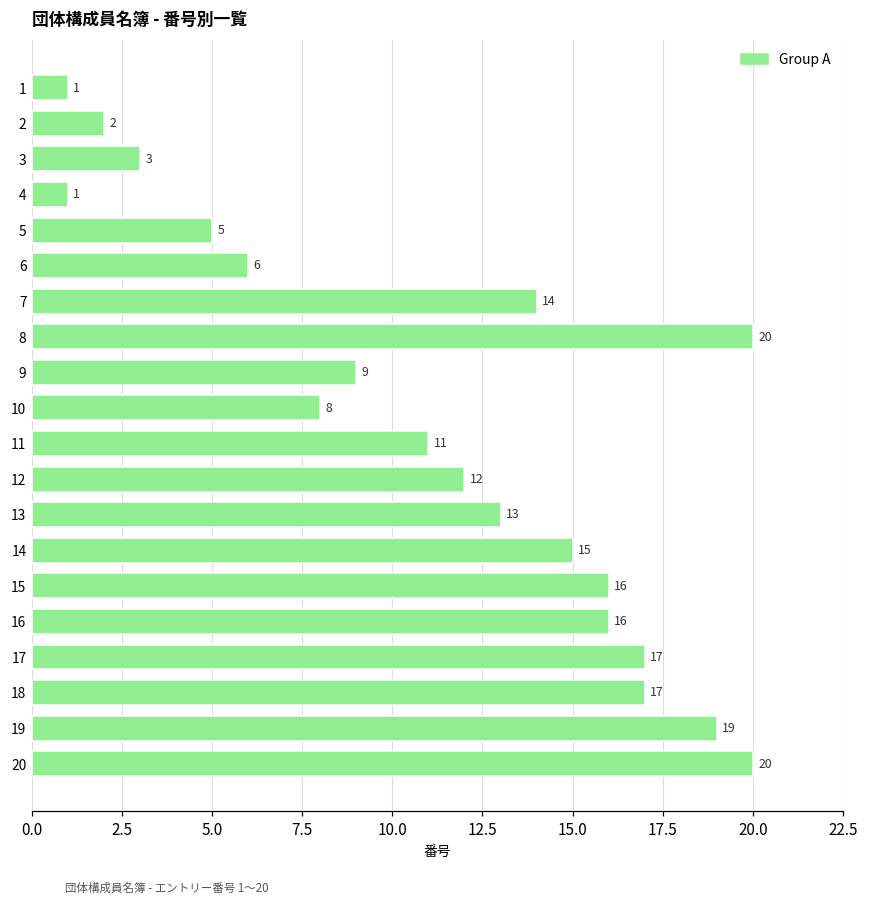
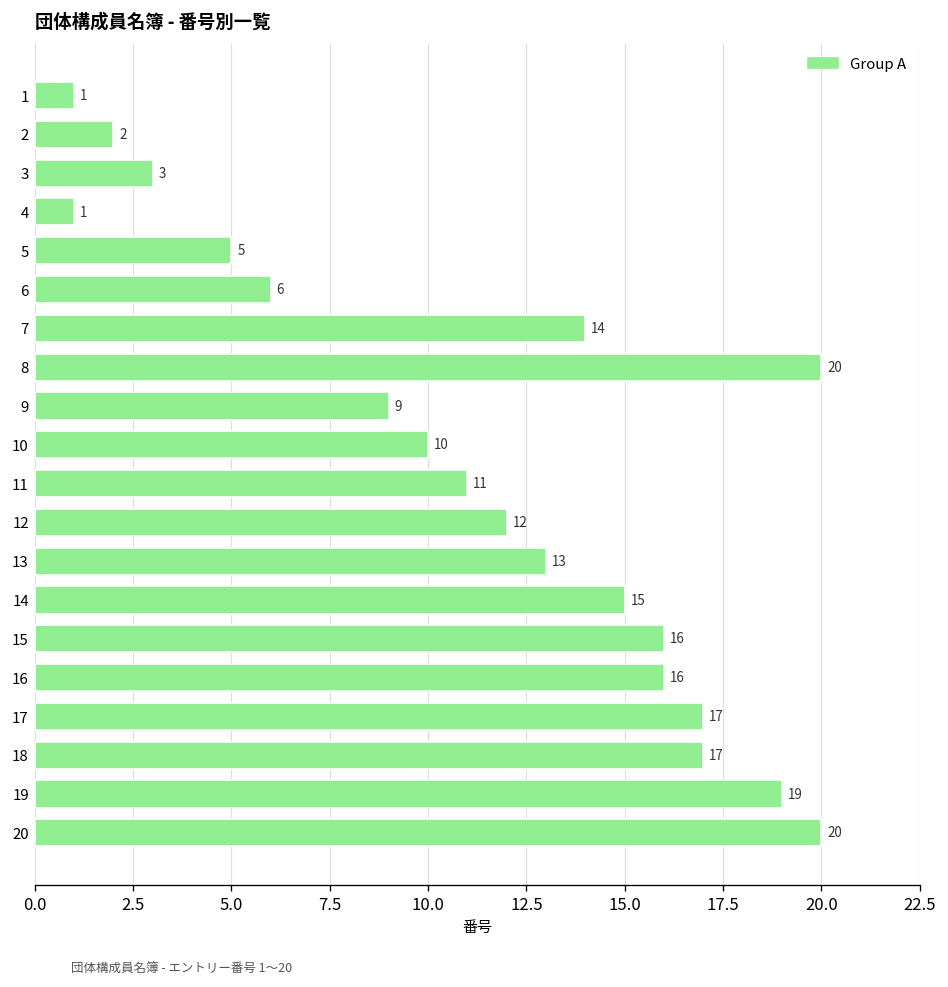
10: 8 -> 10
